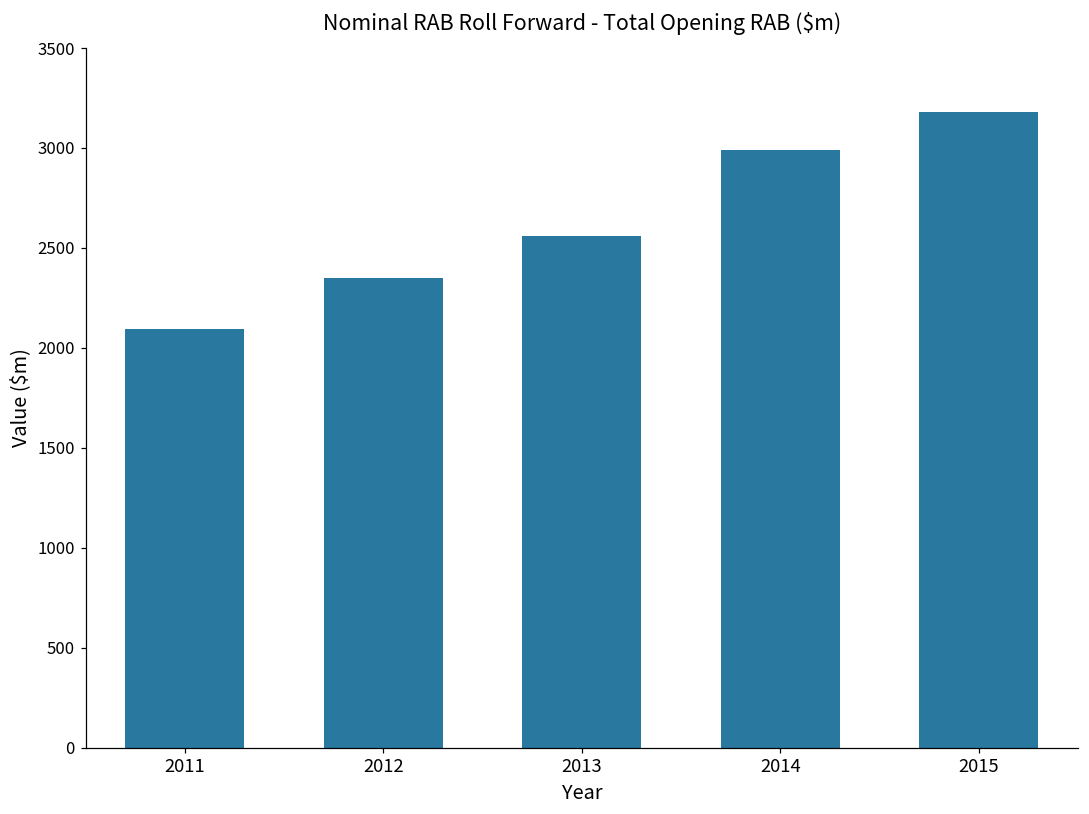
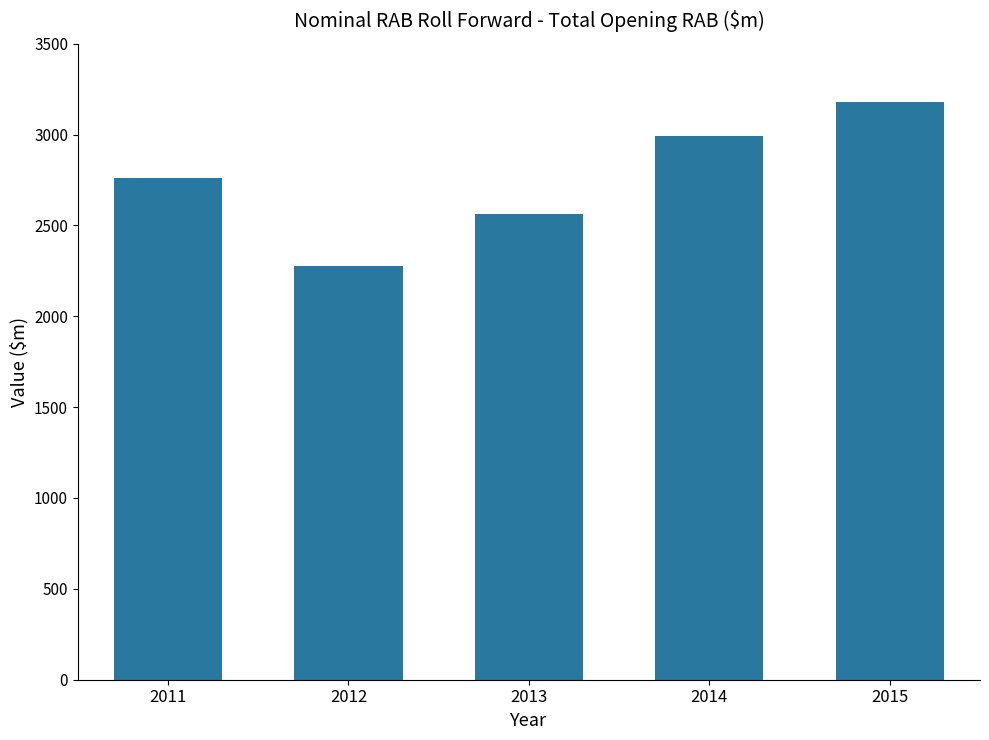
2011: 2090 -> 2760
2012: 2350 -> 2280
